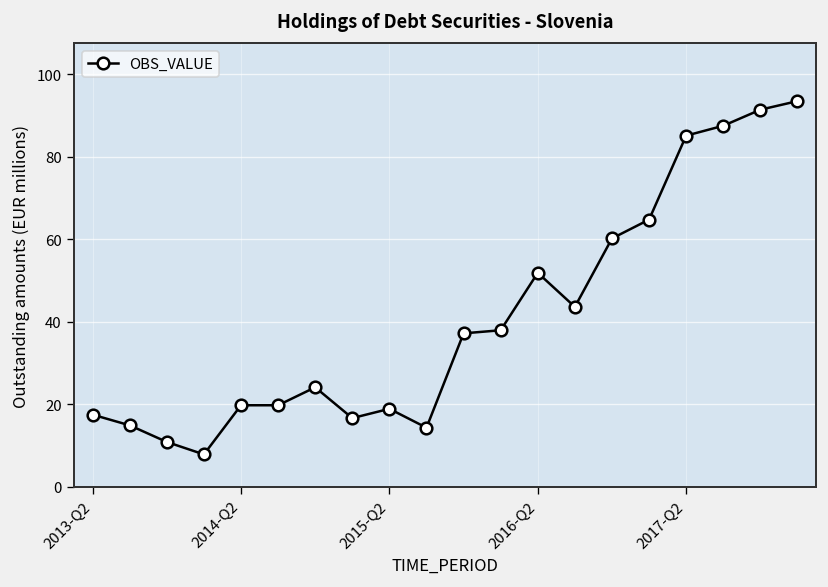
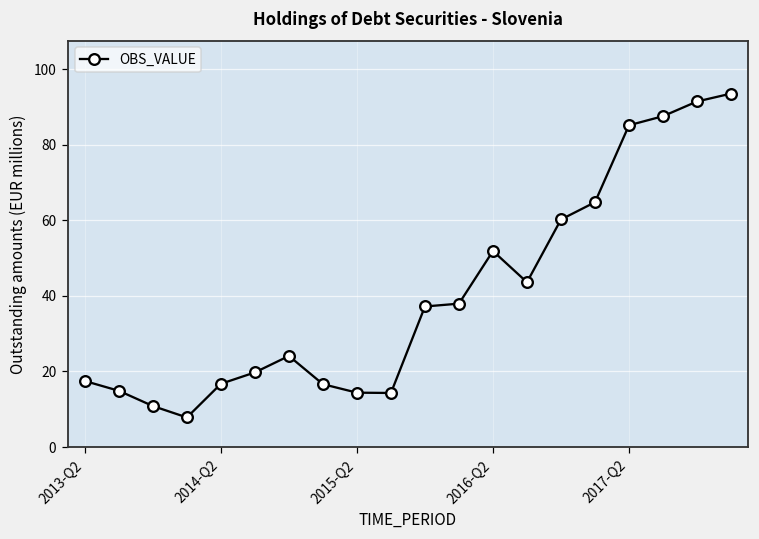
2014-Q2: 20 -> 17
2015-Q2: 19 -> 14
